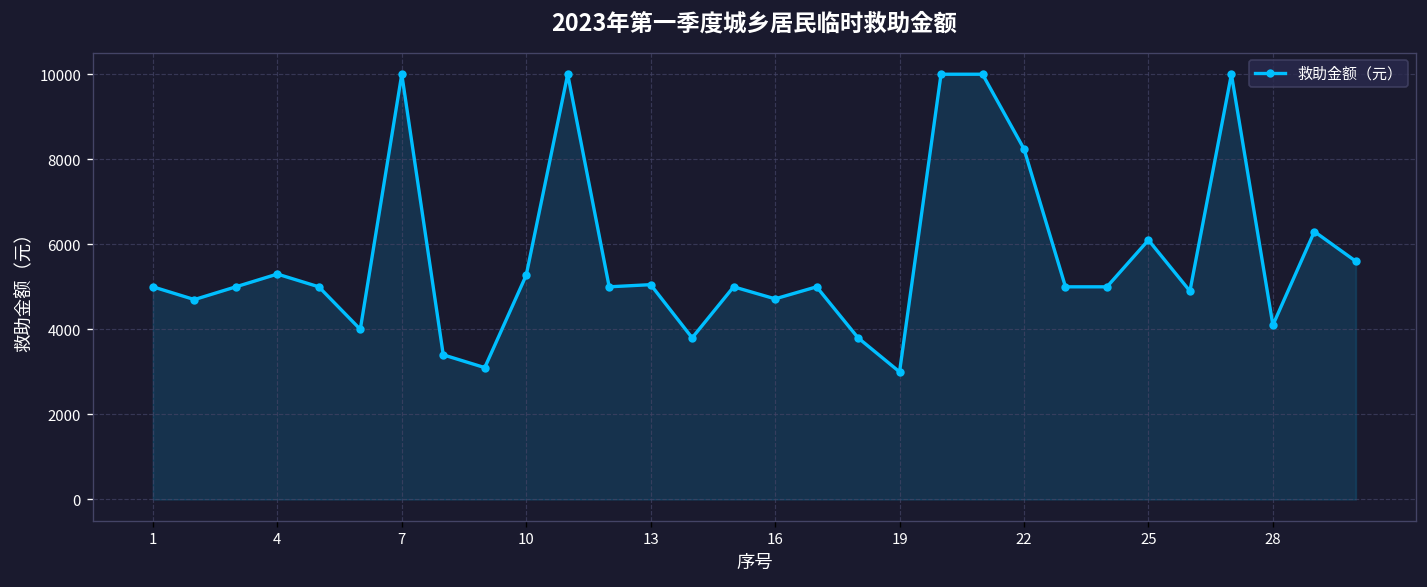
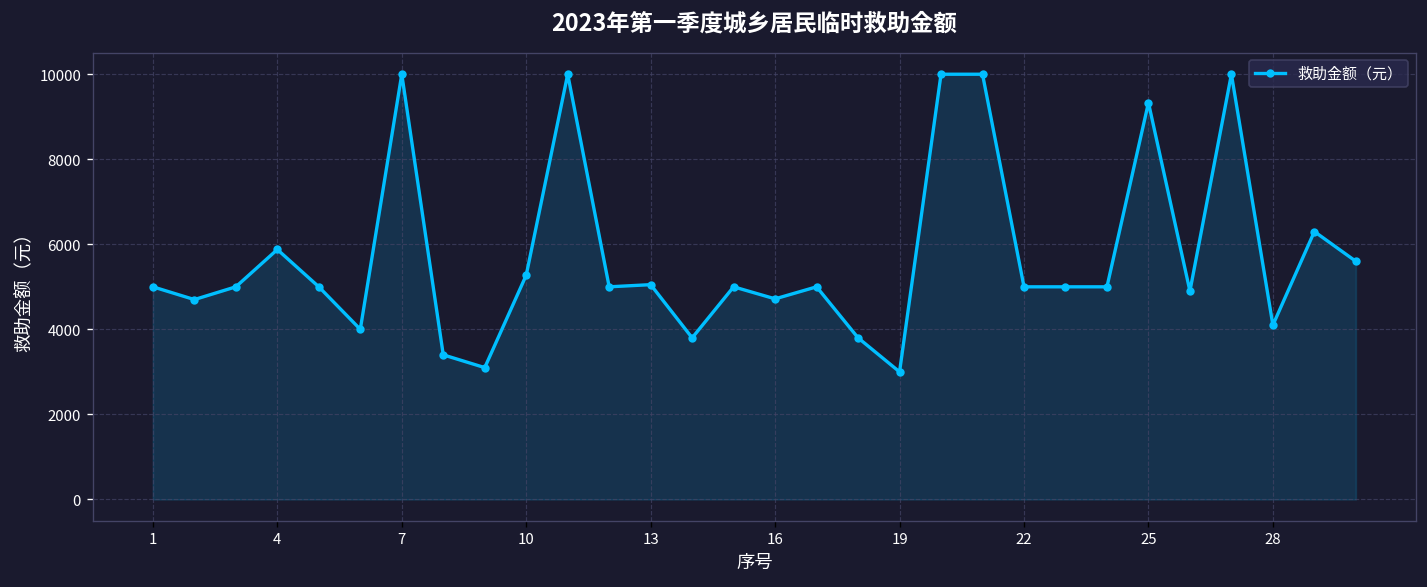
4: 5300 -> 5900
22: 8200 -> 5000
25: 6100 -> 9300
